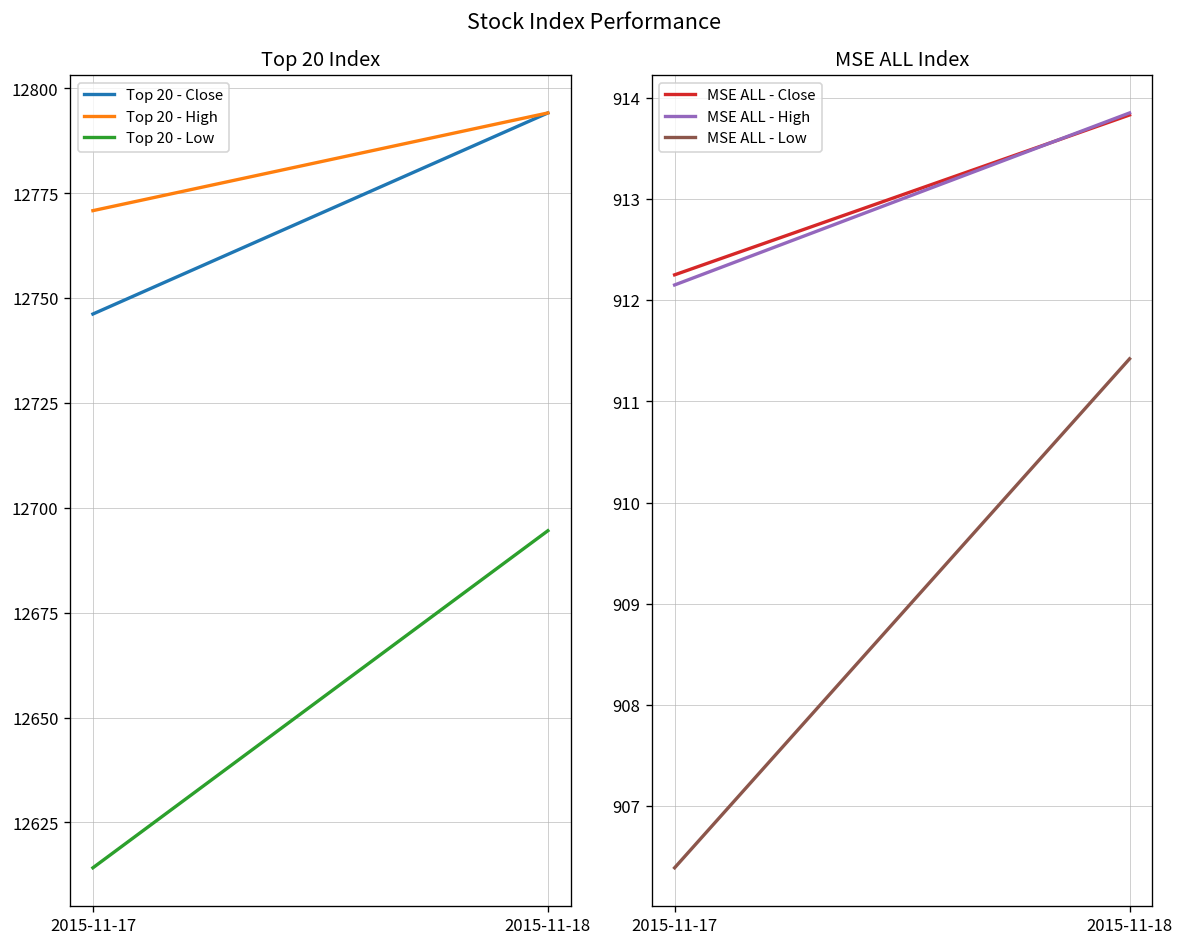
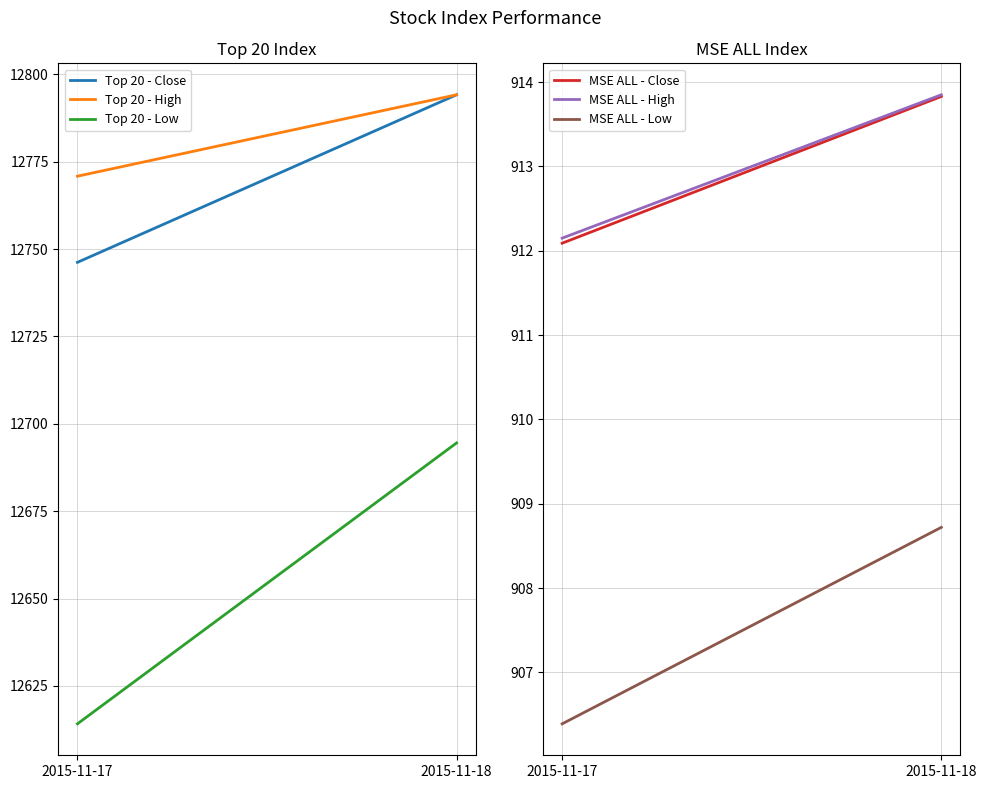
MSE ALL Index, MSE ALL - Close, 2015-11-17: 912.3 -> 912.1
MSE ALL Index, MSE ALL - Low, 2015-11-18: 911.4 -> 908.7
